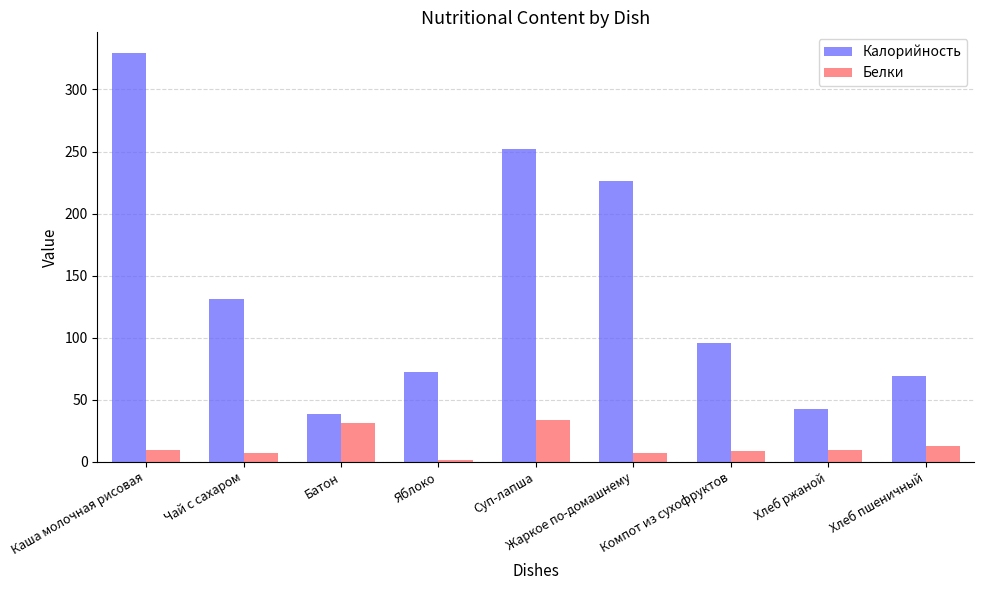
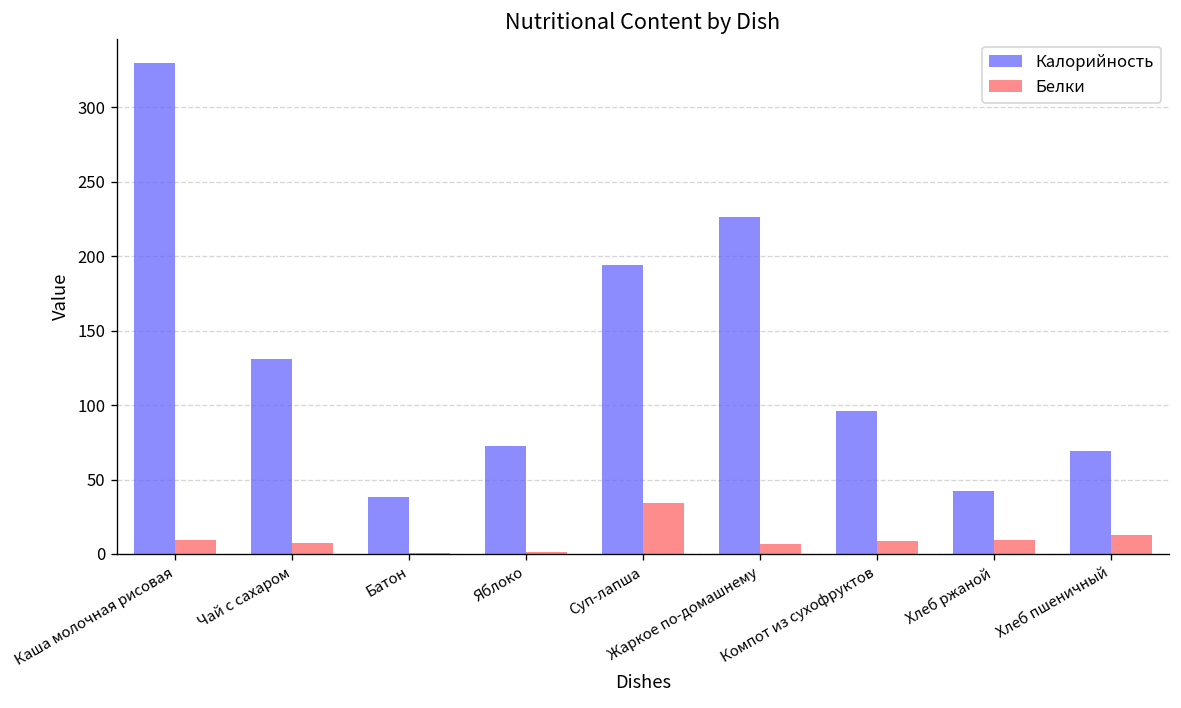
Белки, Батон: 31 -> 1
Калорийность, Суп-лапша: 252 -> 194
